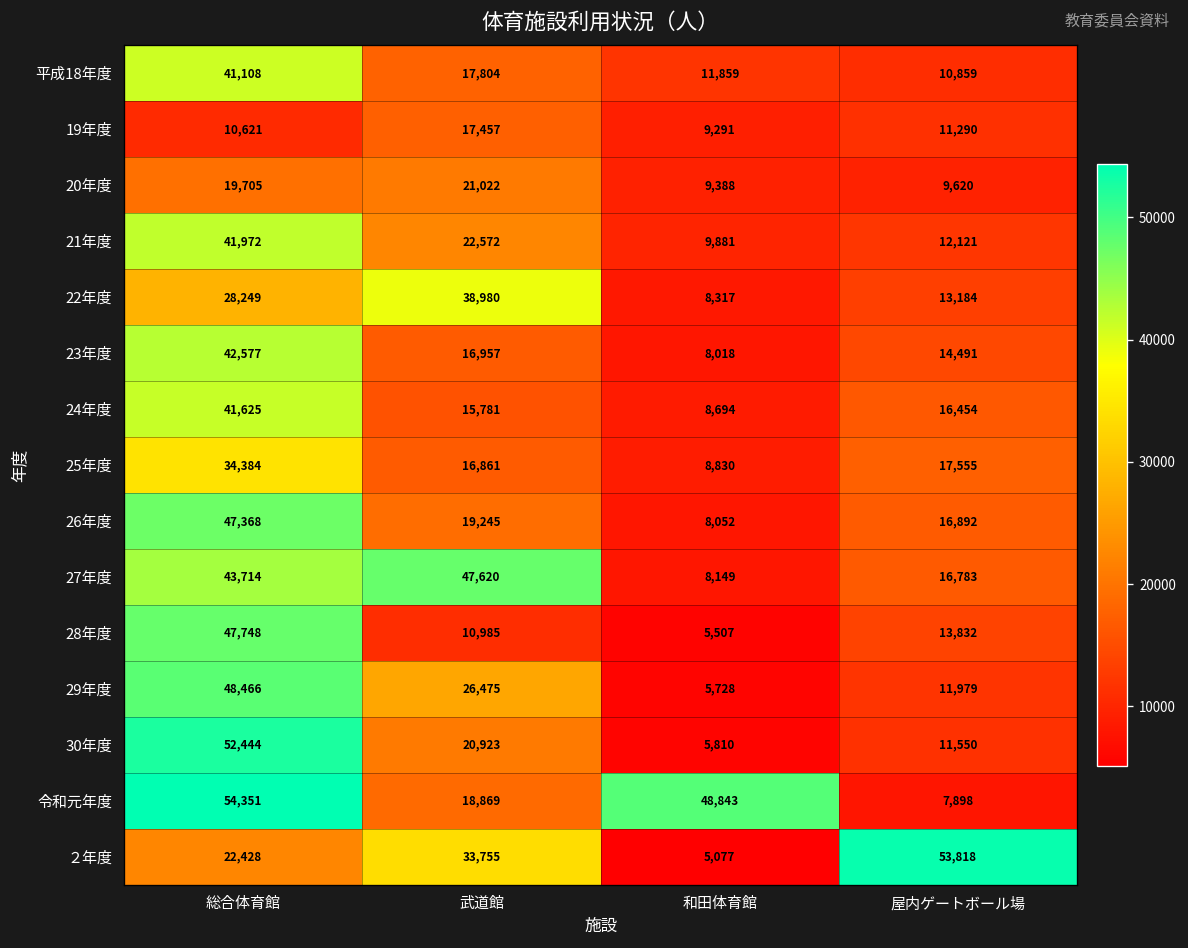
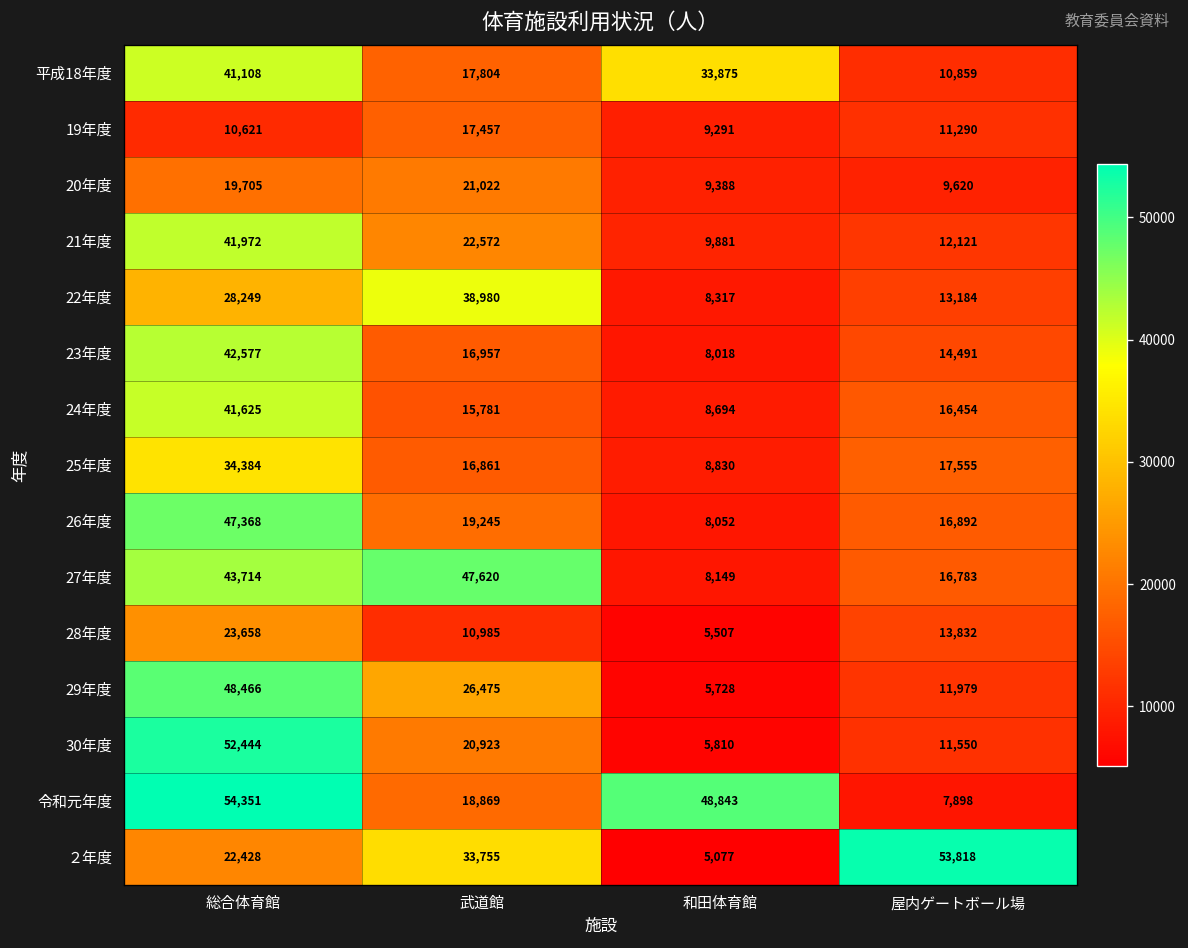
平成18年度, 和田体育館: 11,859 -> 33,875
28年度, 総合体育館: 47,748 -> 23,658
